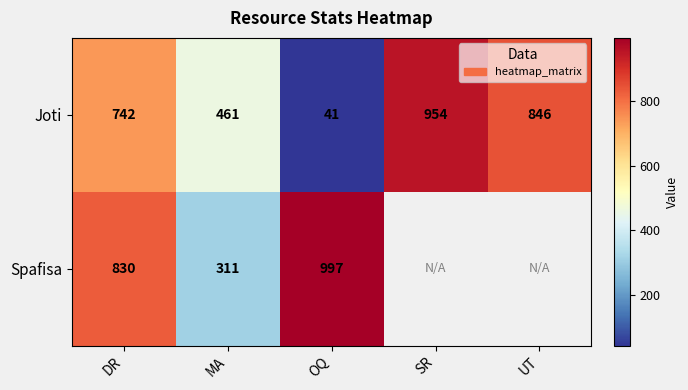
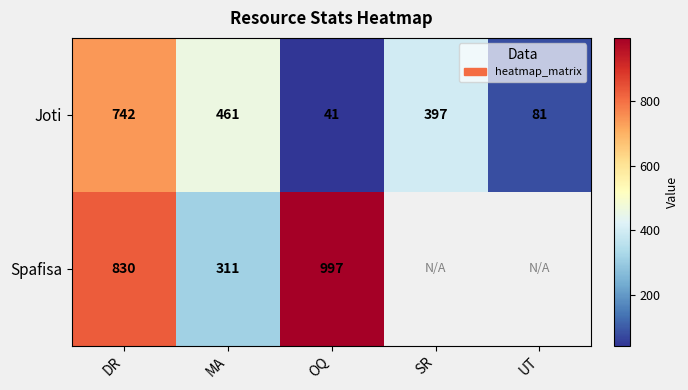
Joti, SR: 954 -> 397
Joti, UT: 846 -> 81
